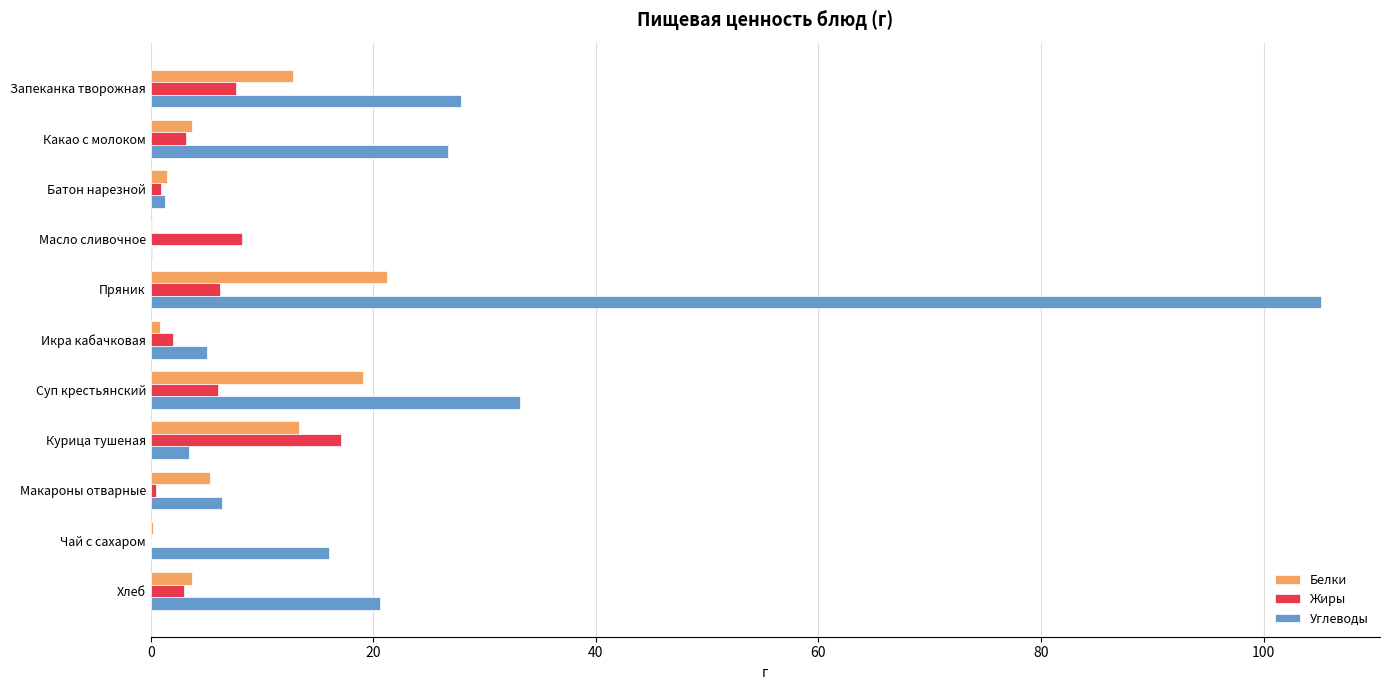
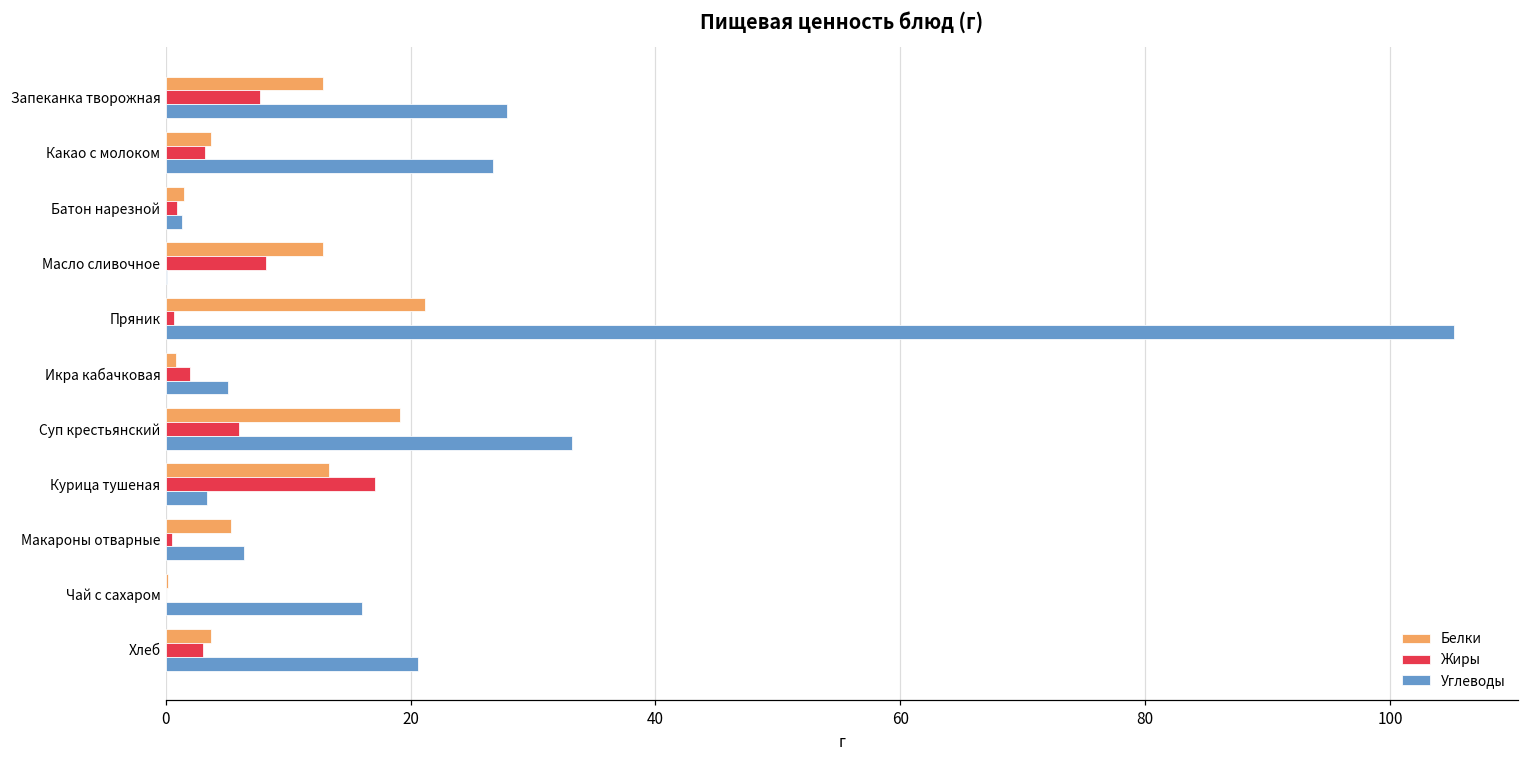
Белки, Масло сливочное: 0.1 -> 12.8
Жиры, Пряник: 6.2 -> 0.7
